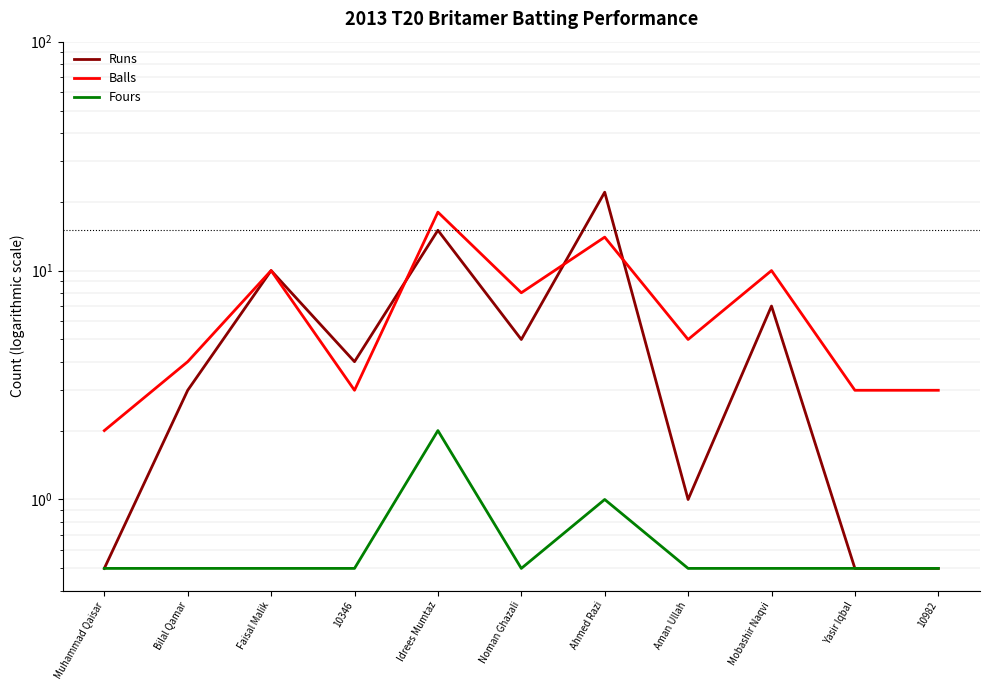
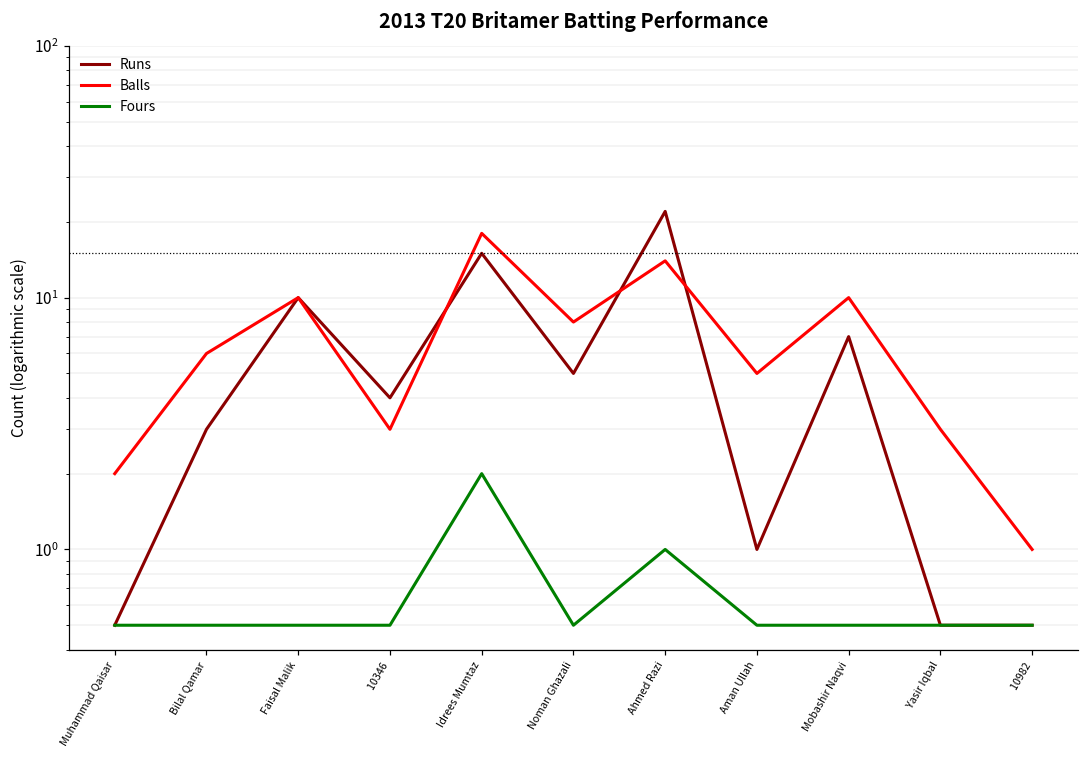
Balls, Bilal Qamar: 4 -> 6
Balls, 10982: 3 -> 1
